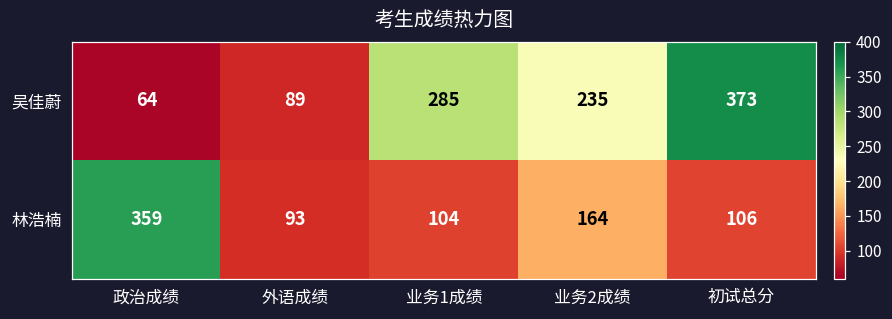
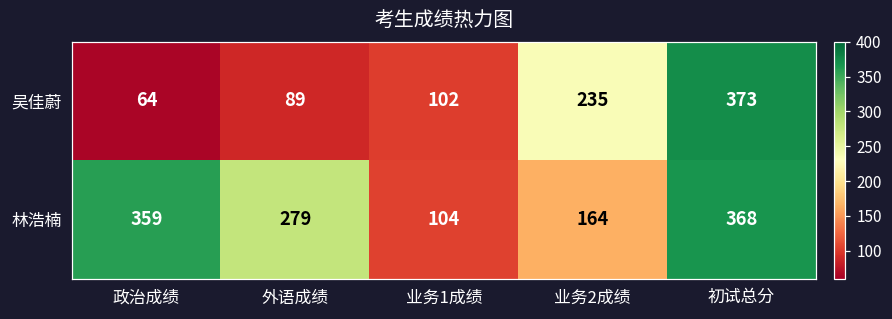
吴佳蔚, 业务1成绩: 285 -> 102
林浩楠, 外语成绩: 93 -> 279
林浩楠, 初试总分: 106 -> 368
